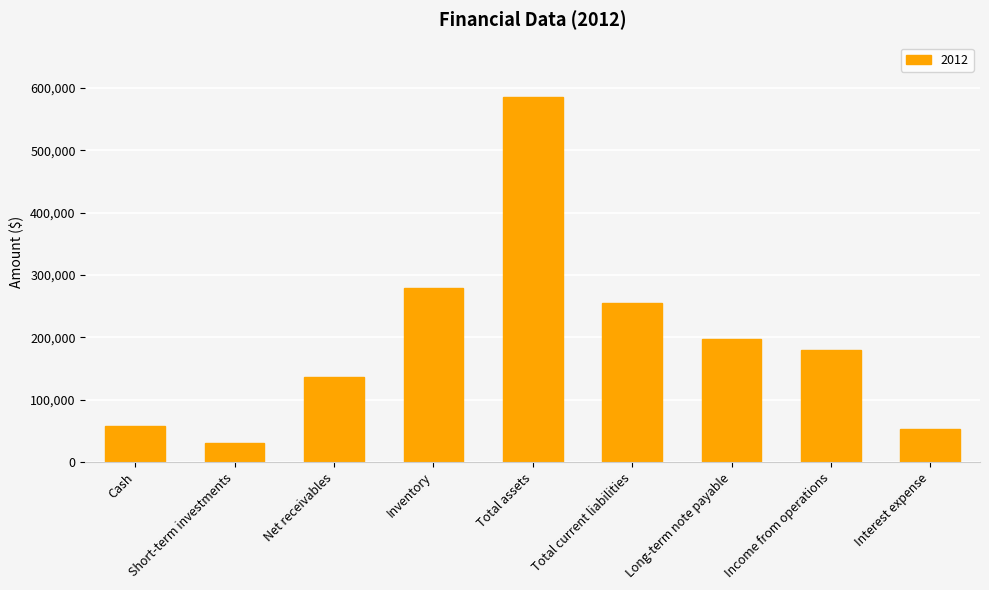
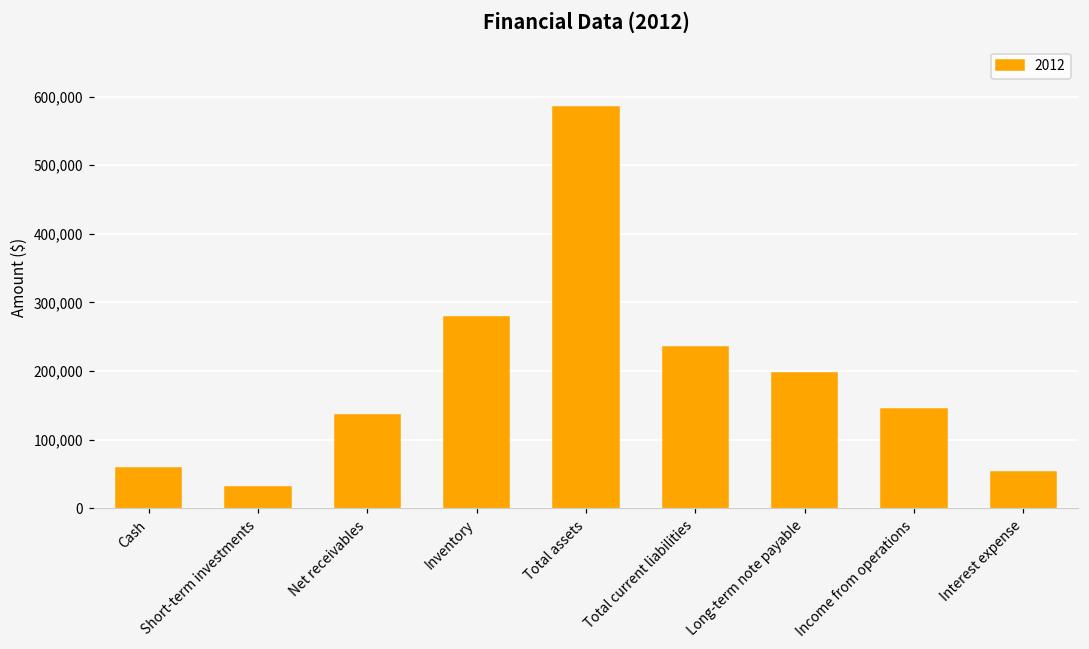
Total current liabilities: 260,000 -> 230,000
Income from operations: 180,000 -> 150,000
